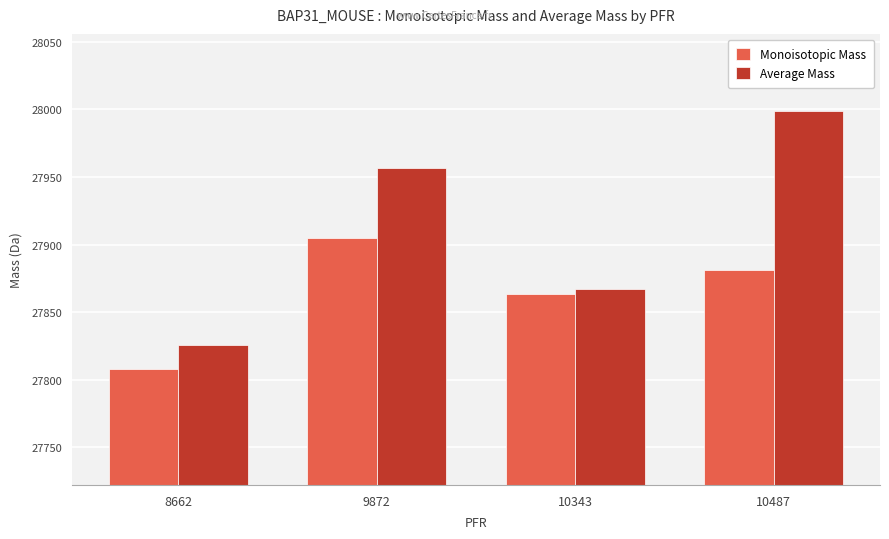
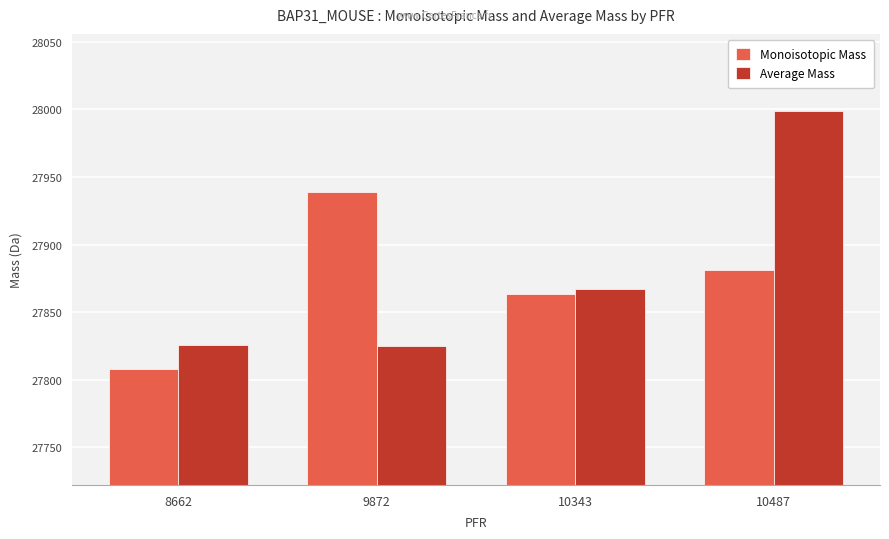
Monoisotopic Mass, 9872: 27905 -> 27939
Average Mass, 9872: 27957 -> 27825
